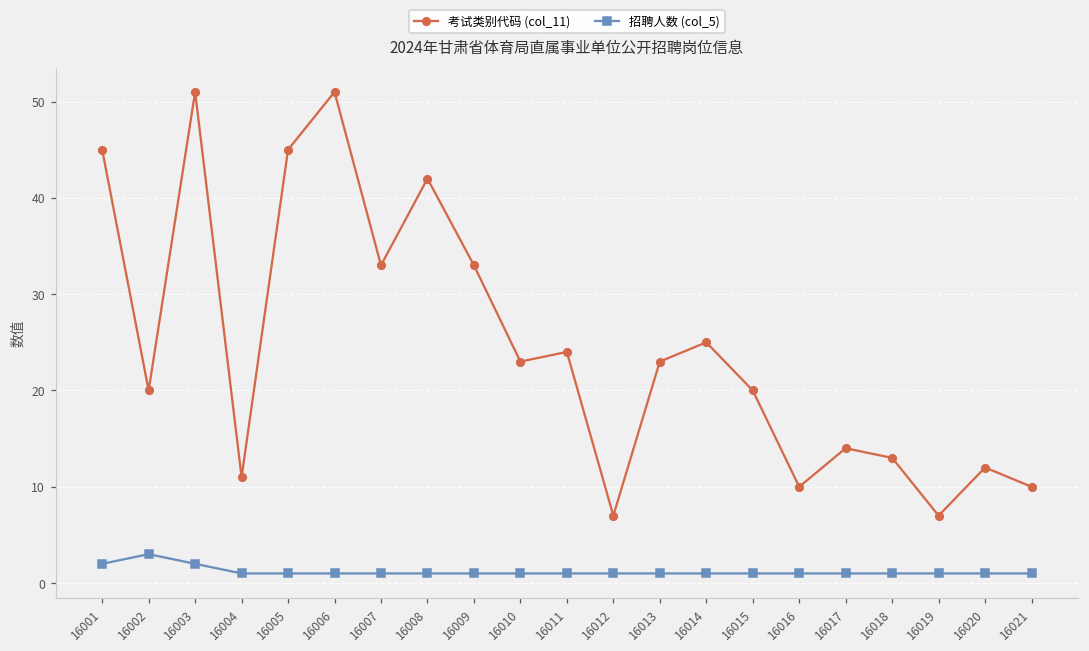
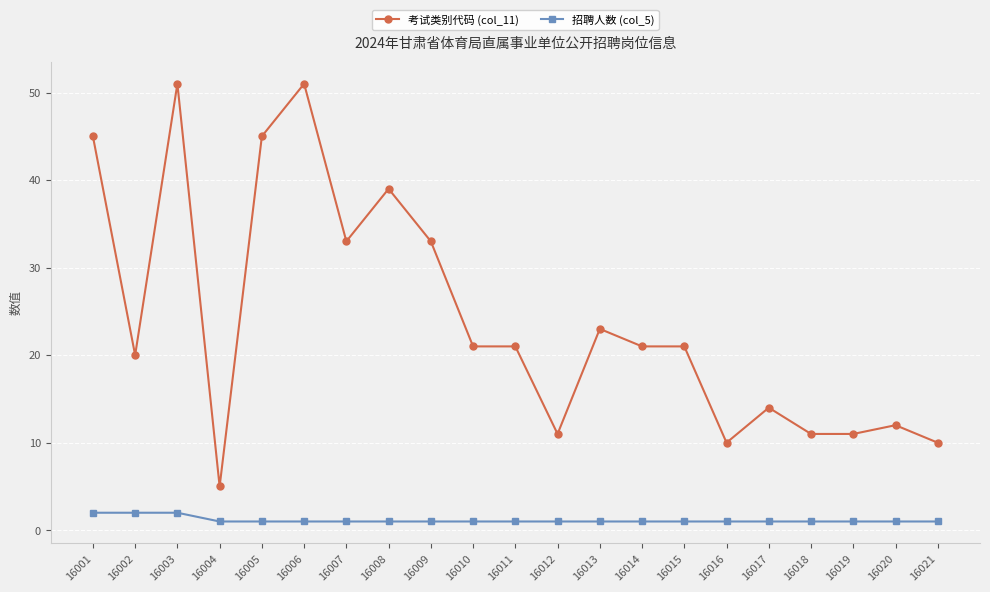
招聘人数 (col_5), 16002: 3 -> 2
考试类别代码 (col_11), 16004: 11 -> 5
考试类别代码 (col_11), 16008: 42 -> 39
考试类别代码 (col_11), 16010: 23 -> 21
考试类别代码 (col_11), 16011: 24 -> 21
考试类别代码 (col_11), 16012: 7 -> 11
考试类别代码 (col_11), 16014: 25 -> 21
考试类别代码 (col_11), 16015: 20 -> 21
考试类别代码 (col_11), 16018: 13 -> 11
考试类别代码 (col_11), 16019: 7 -> 11
